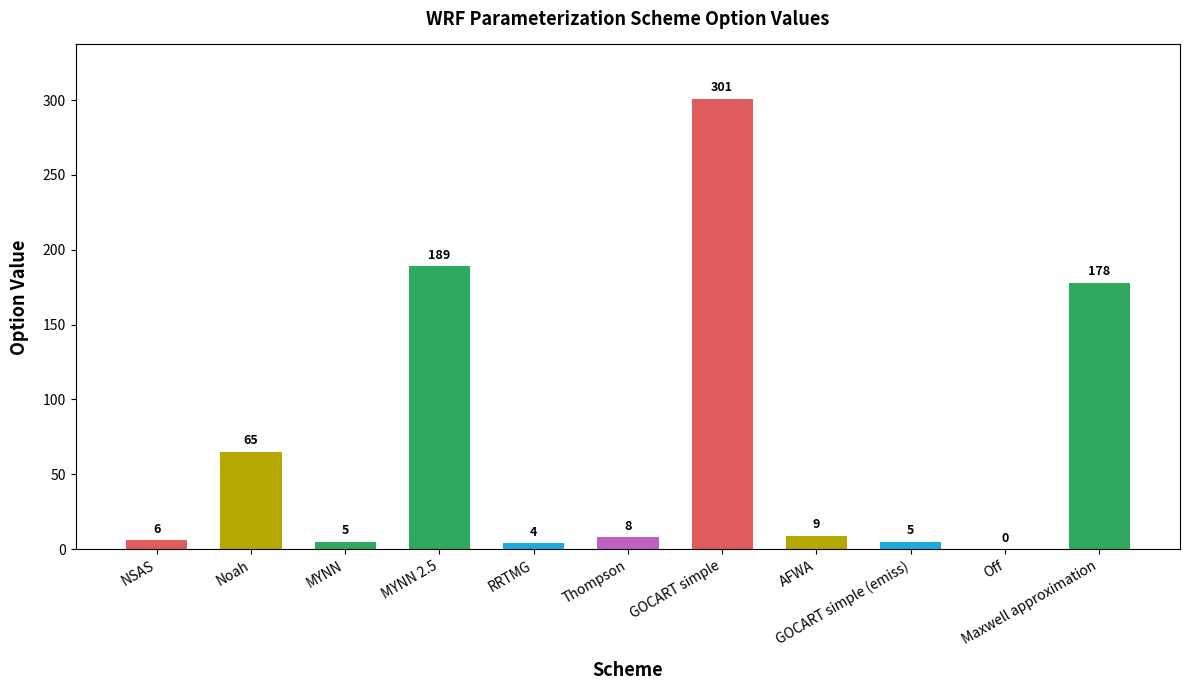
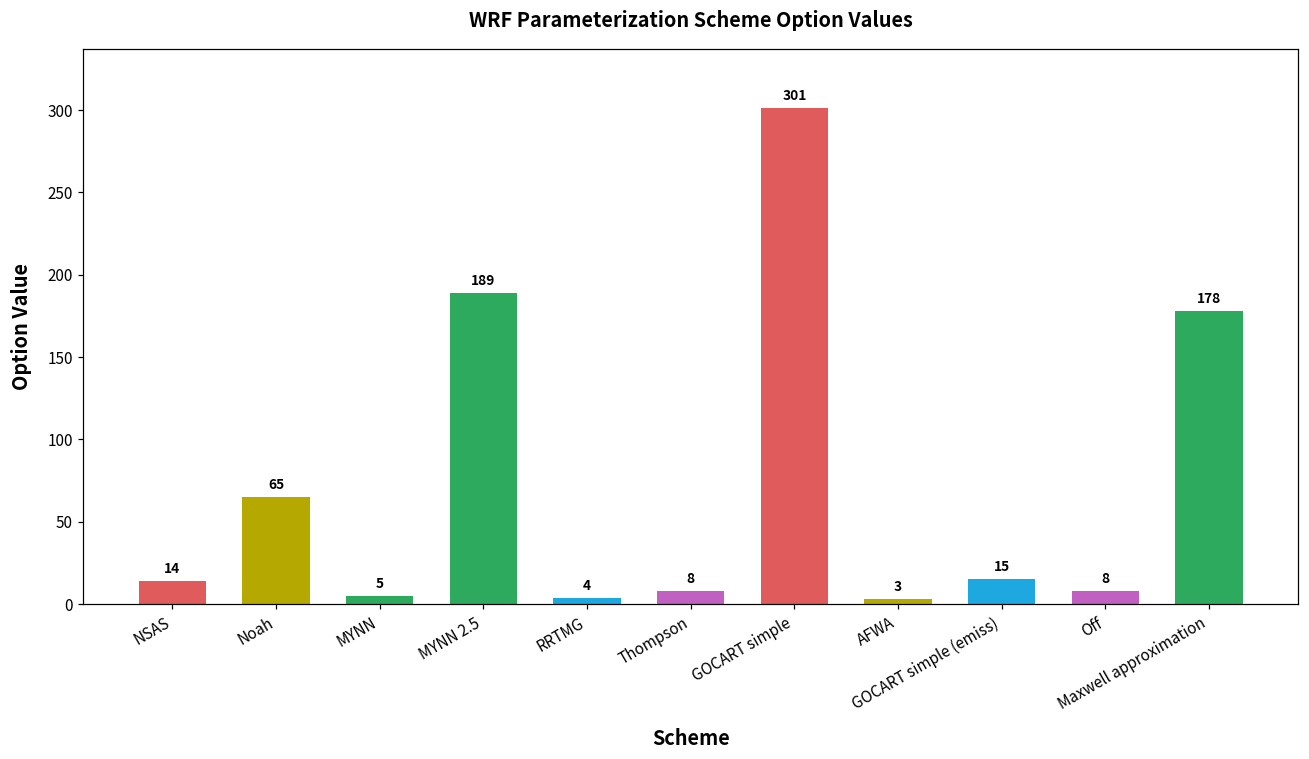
NSAS: 6 -> 14
AFWA: 9 -> 3
GOCART simple (emiss): 5 -> 15
Off: 0 -> 8
